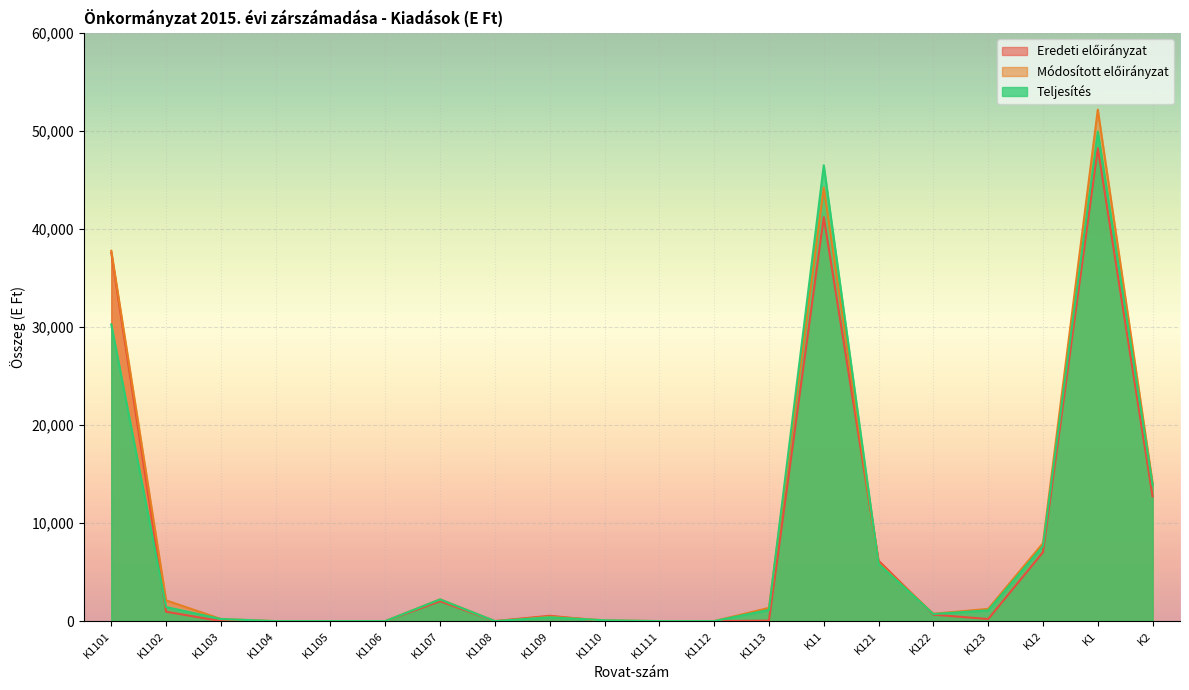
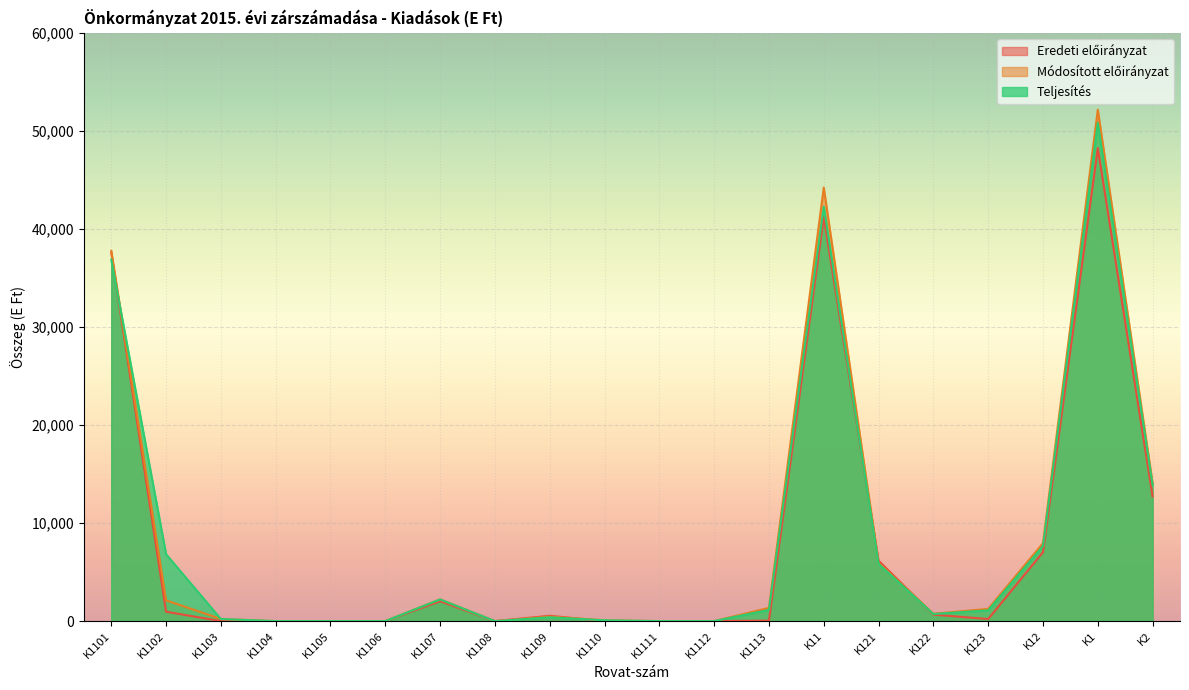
Teljesítés, K1101: 30,000 -> 37,000
Teljesítés, K1102: 1,000 -> 7,000
Teljesítés, K11: 47,000 -> 42,000
Teljesítés, K1: 50,000 -> 51,000
